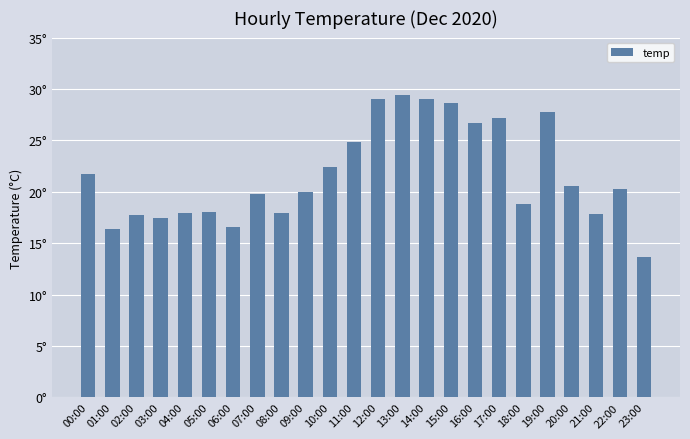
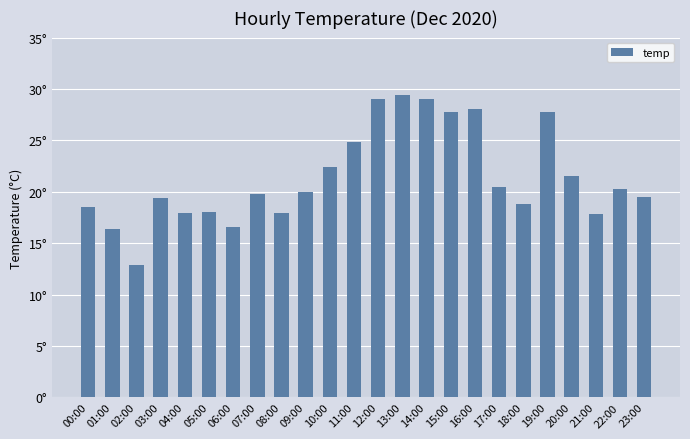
00:00: 21.7° -> 18.5°
02:00: 17.7° -> 12.9°
03:00: 17.4° -> 19.4°
15:00: 28.6° -> 27.8°
16:00: 26.7° -> 28.1°
17:00: 27.2° -> 20.5°
20:00: 20.6° -> 21.5°
23:00: 13.7° -> 19.5°
